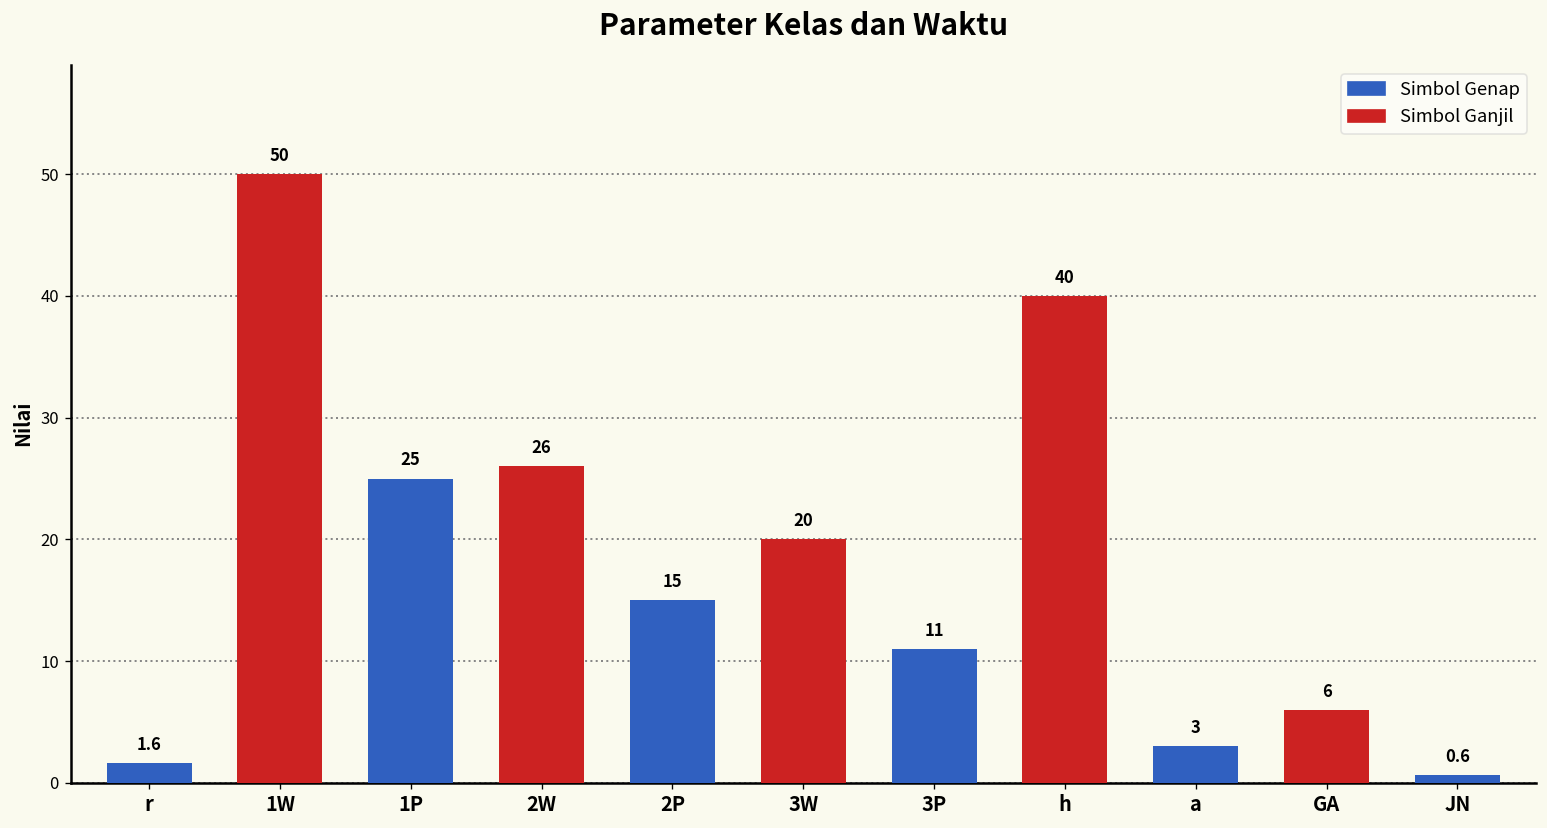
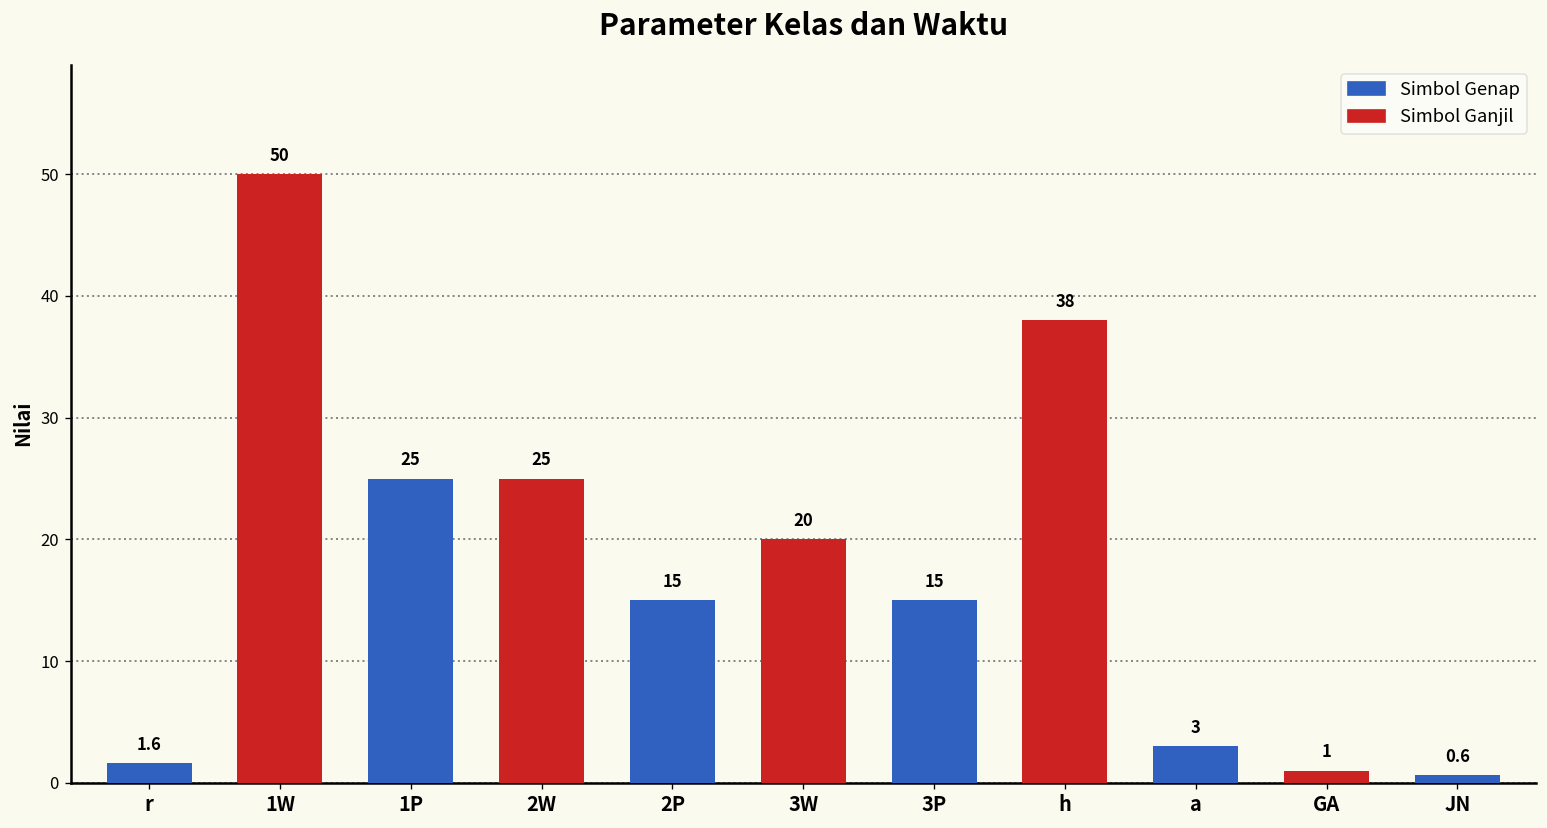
Simbol Ganjil, 2W: 26 -> 25
Simbol Genap, 3P: 11 -> 15
Simbol Ganjil, h: 40 -> 38
Simbol Ganjil, GA: 6 -> 1
